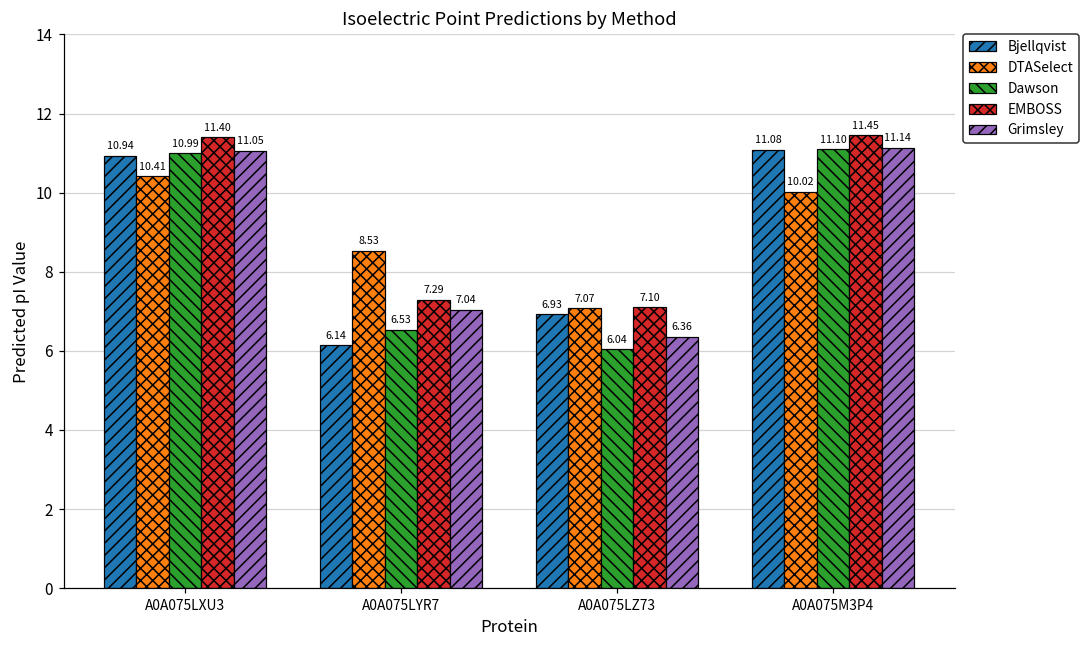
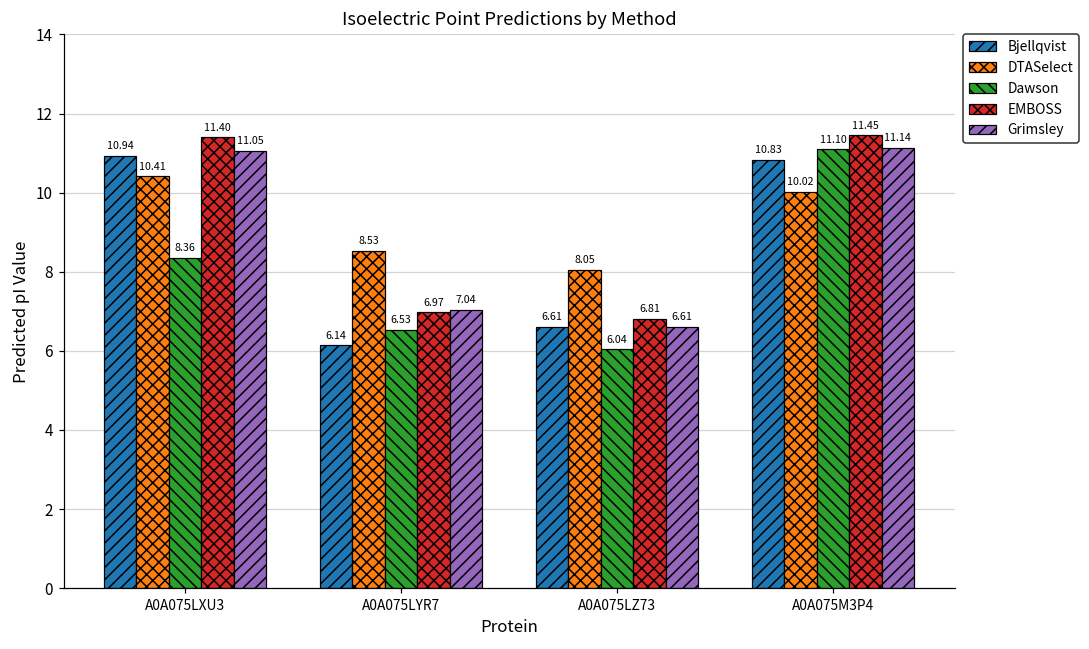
Dawson, A0A075LXU3: 10.99 -> 8.36
EMBOSS, A0A075LYR7: 7.29 -> 6.97
Bjellqvist, A0A075LZ73: 6.93 -> 6.61
DTASelect, A0A075LZ73: 7.07 -> 8.05
EMBOSS, A0A075LZ73: 7.10 -> 6.81
Grimsley, A0A075LZ73: 6.36 -> 6.61
Bjellqvist, A0A075M3P4: 11.08 -> 10.83
